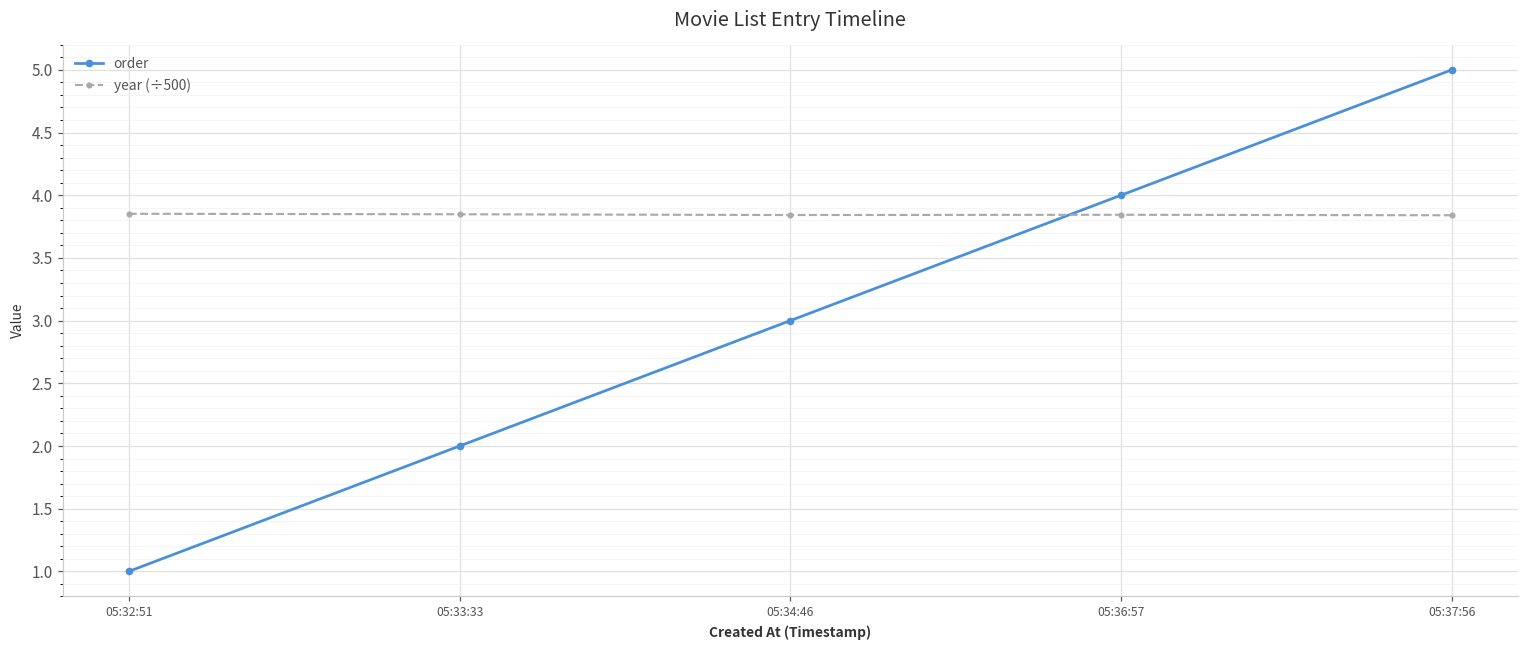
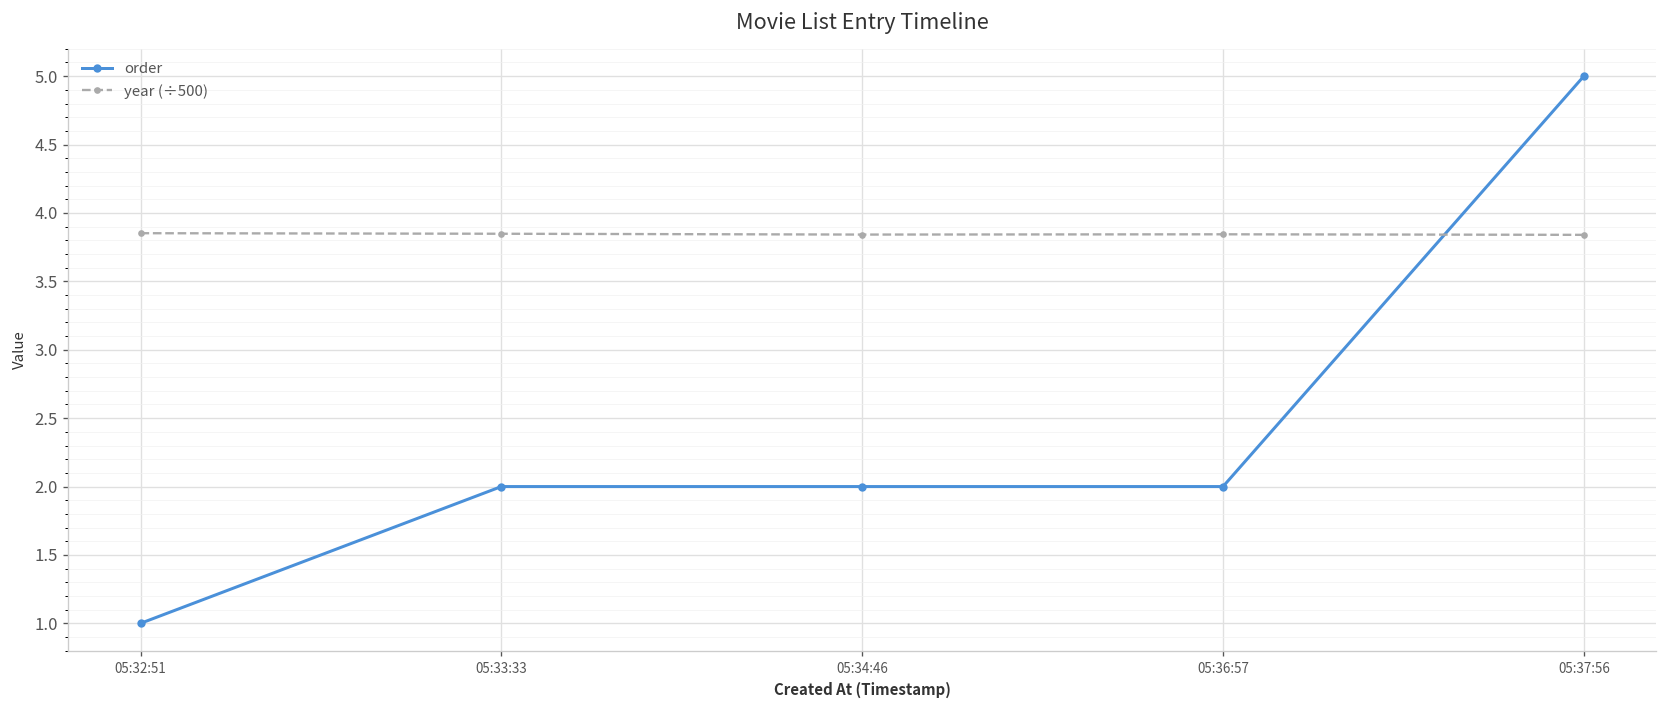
order, 05:34:46: 3 -> 2
order, 05:36:57: 4 -> 2
